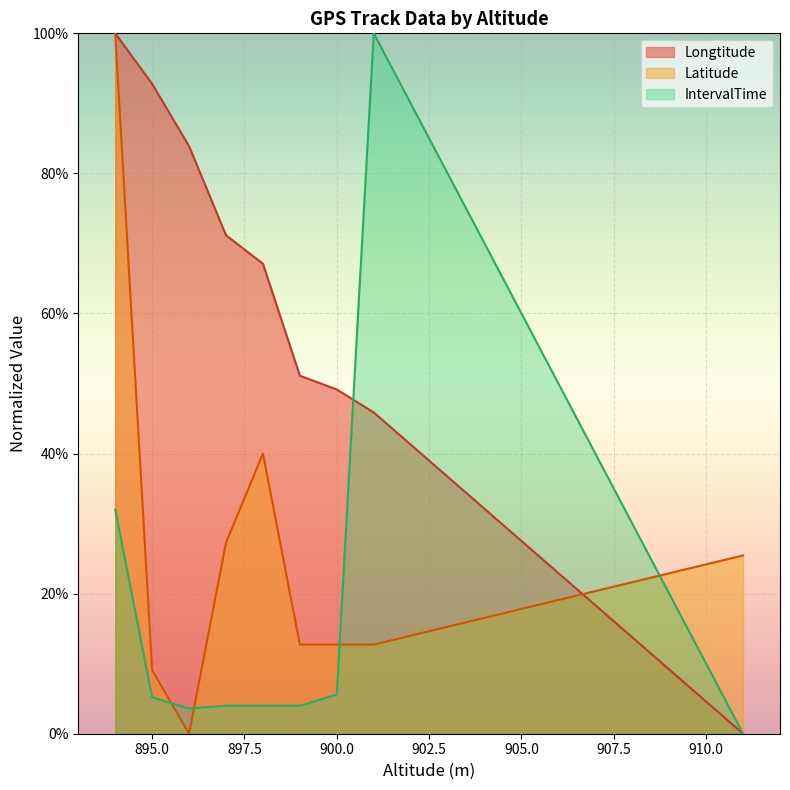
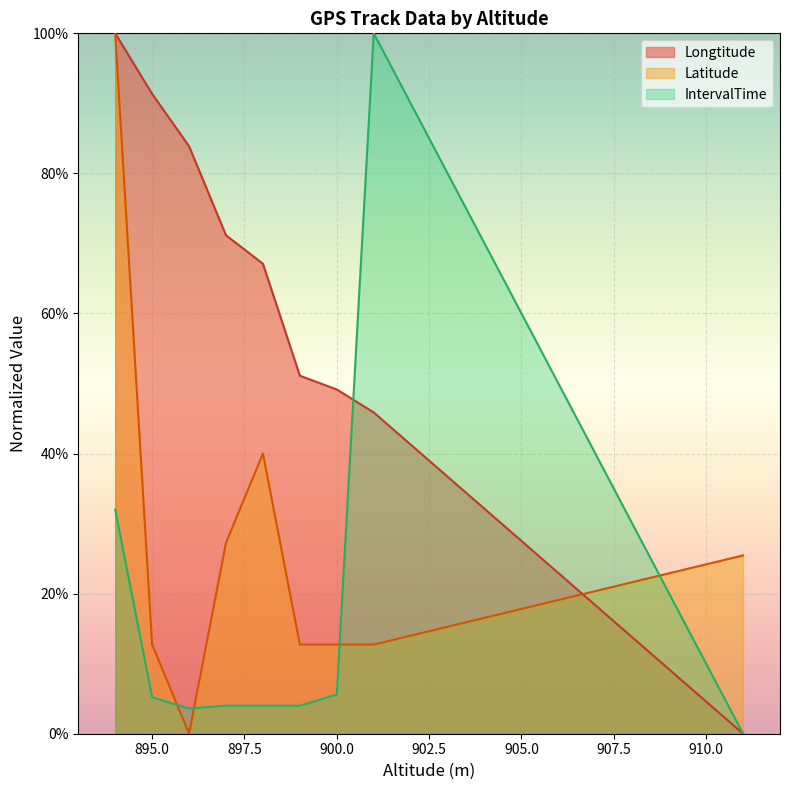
Longtitude, 895.0: 93% -> 91%
Latitude, 895.0: 9% -> 13%
